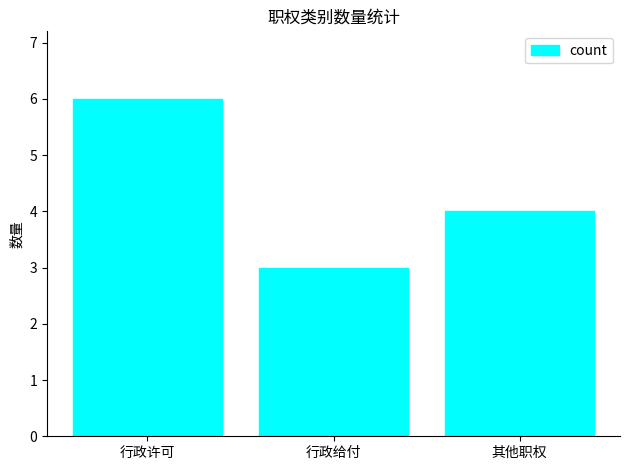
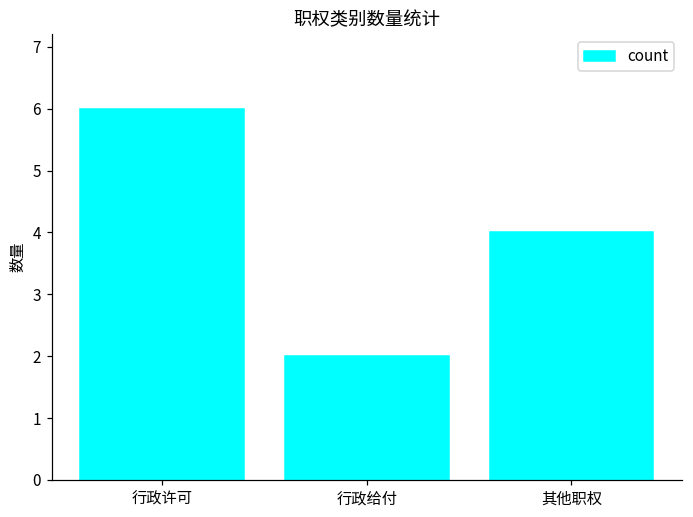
行政给付: 3 -> 2
